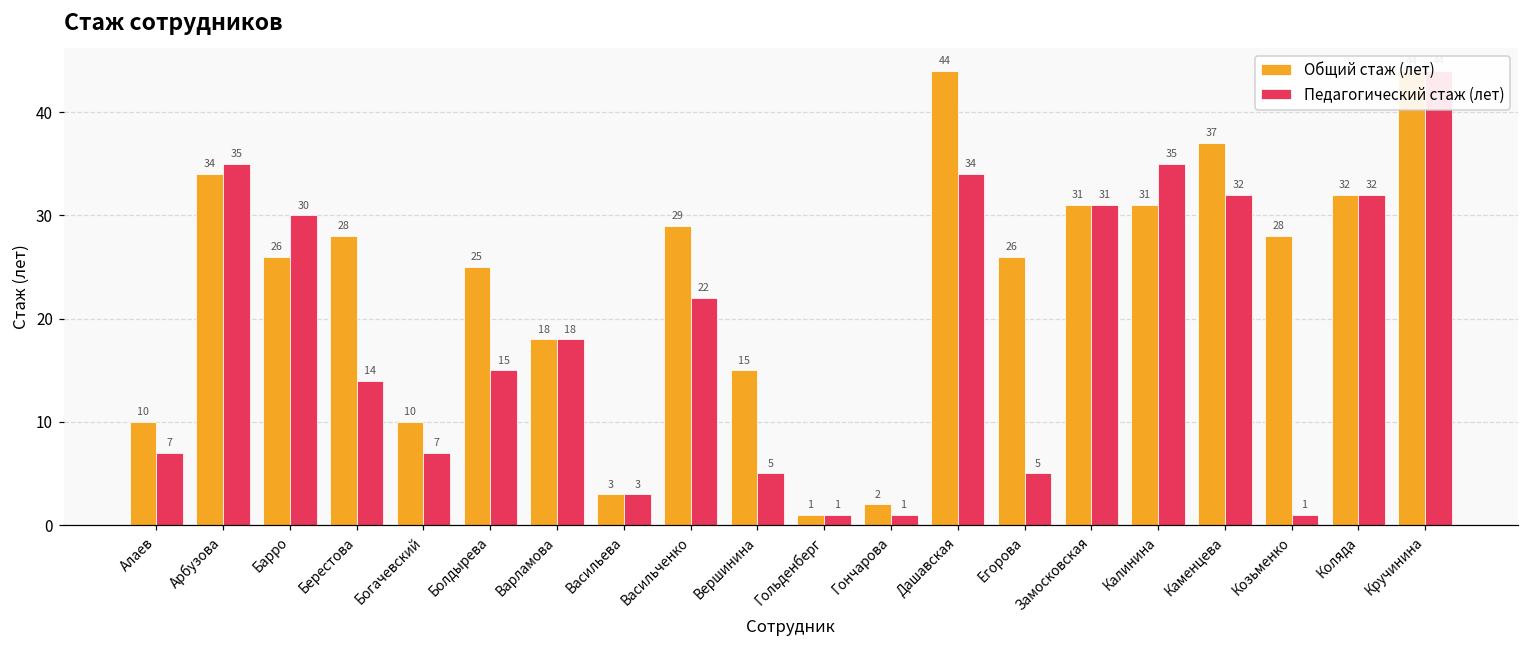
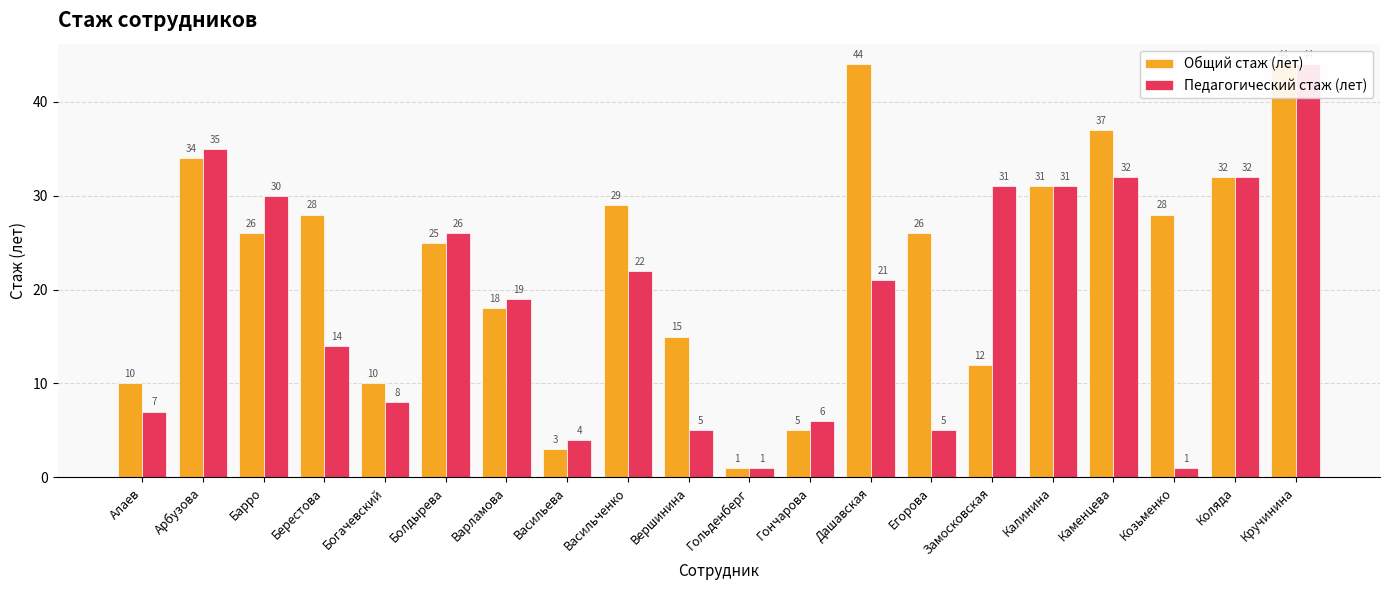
Педагогический стаж (лет), Богачевский: 7 -> 8
Педагогический стаж (лет), Болдырева: 15 -> 26
Педагогический стаж (лет), Варламова: 18 -> 19
Педагогический стаж (лет), Васильева: 3 -> 4
Общий стаж (лет), Гончарова: 2 -> 5
Педагогический стаж (лет), Гончарова: 1 -> 6
Педагогический стаж (лет), Дашавская: 34 -> 21
Общий стаж (лет), Замосковская: 31 -> 12
Педагогический стаж (лет), Калинина: 35 -> 31
